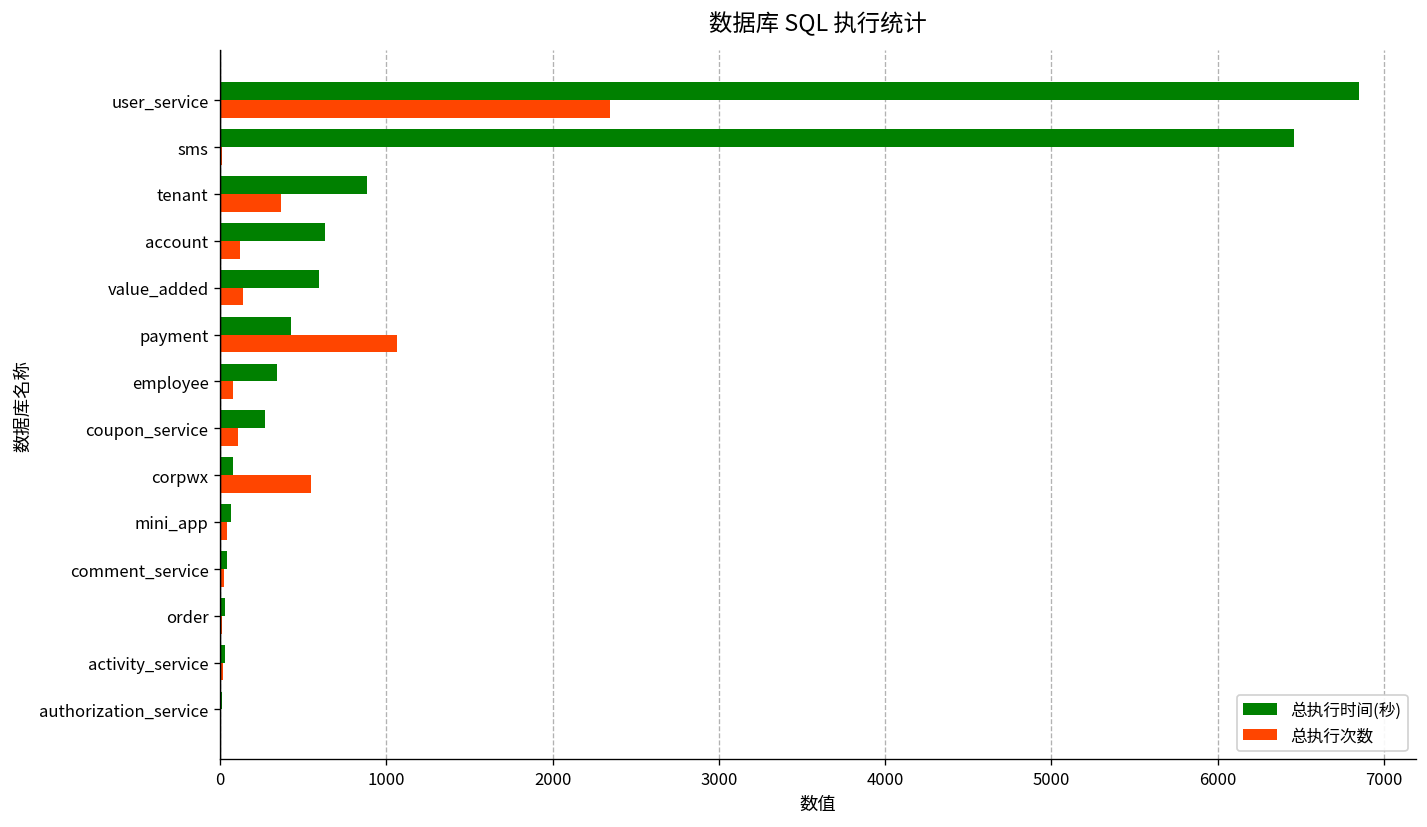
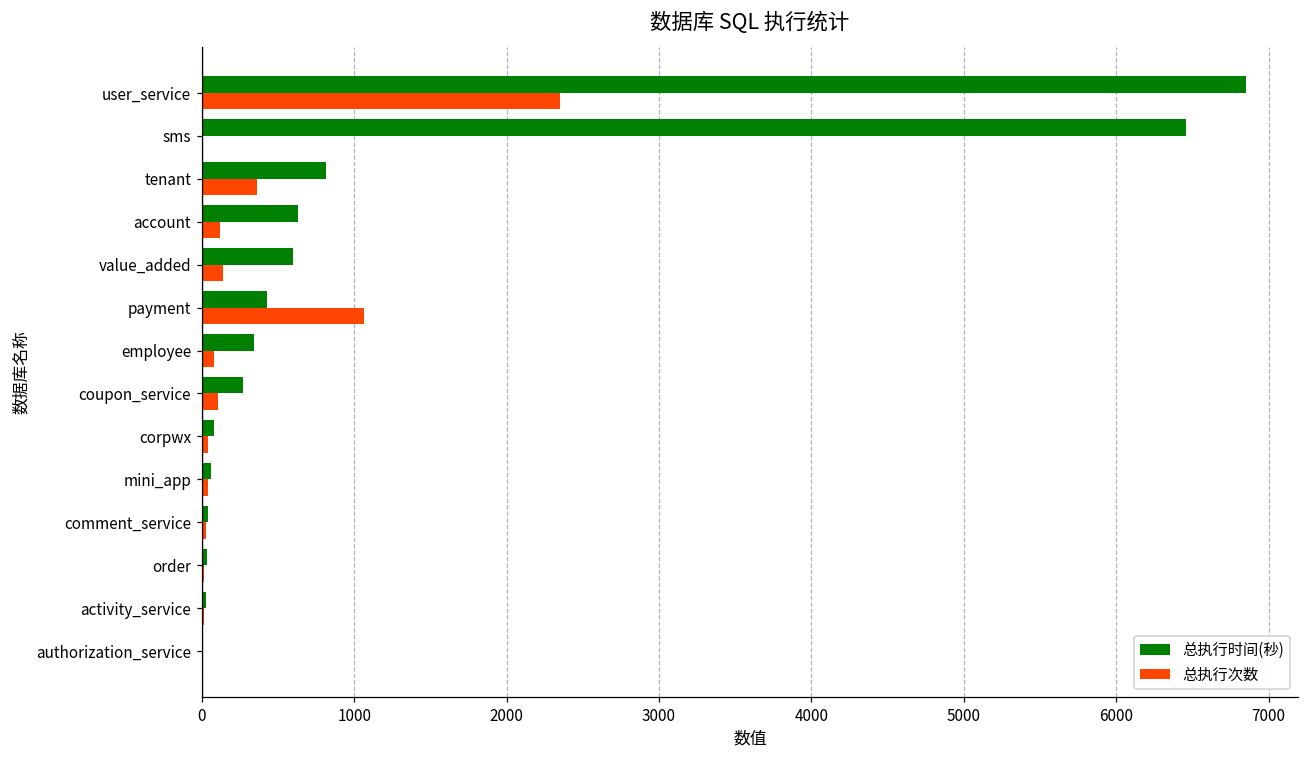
总执行时间(秒), tenant: 880 -> 810
总执行次数, corpwx: 550 -> 40
